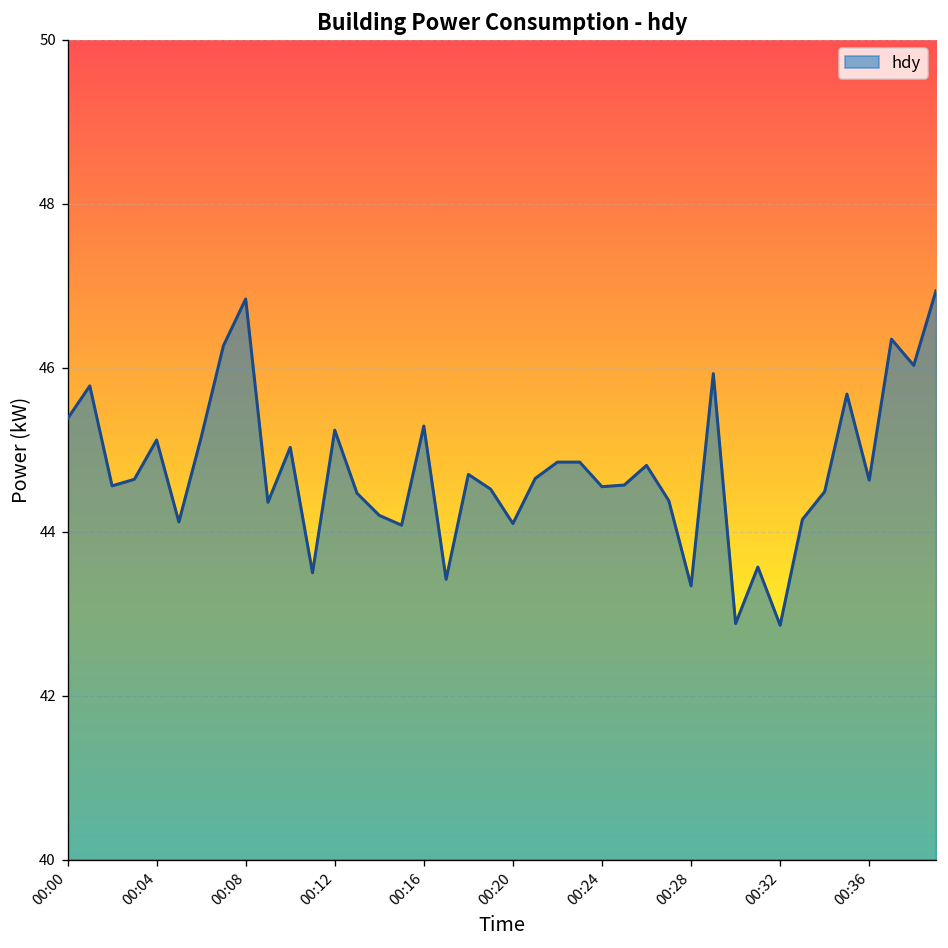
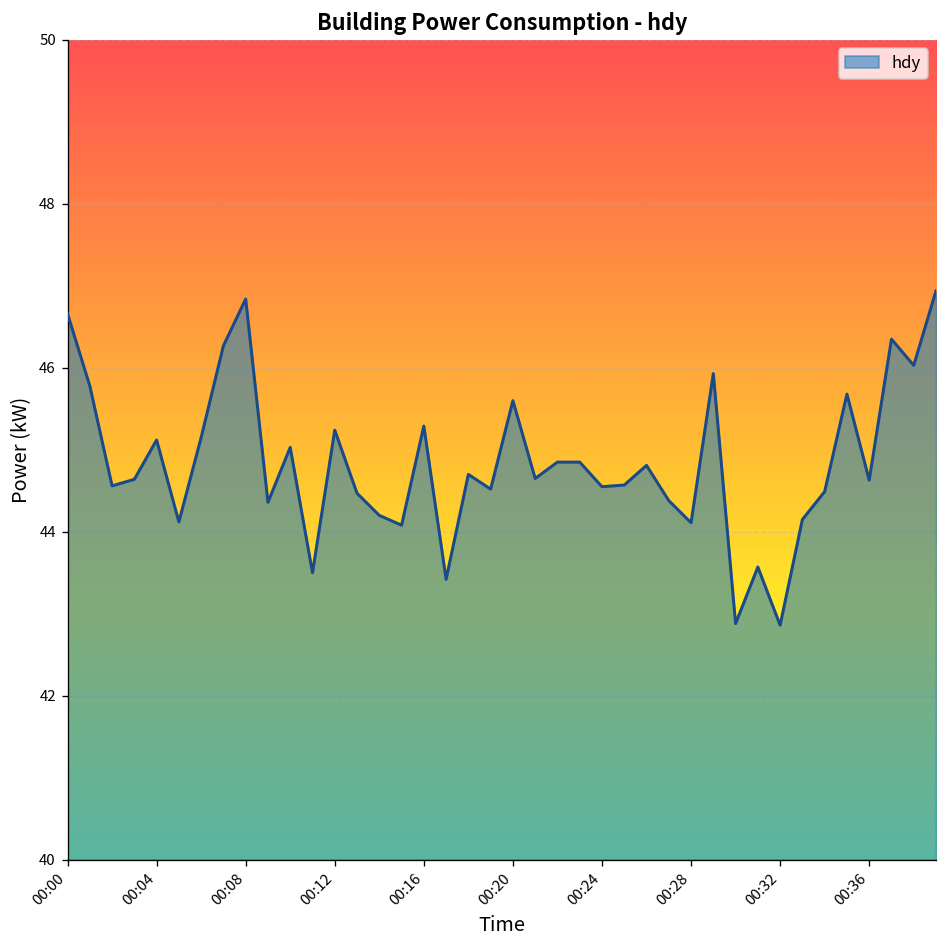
00:00: 45.4 -> 46.7
00:20: 44.1 -> 45.6
00:28: 43.3 -> 44.1
